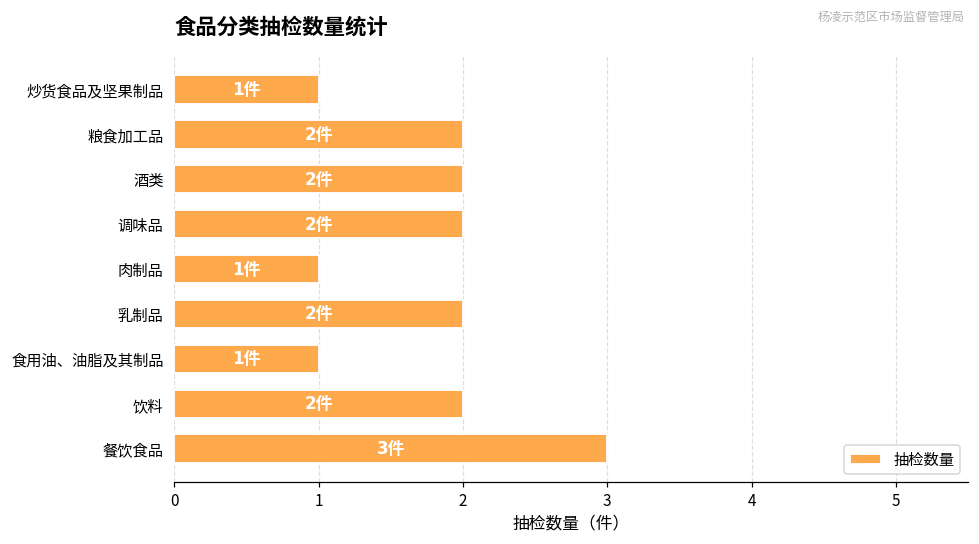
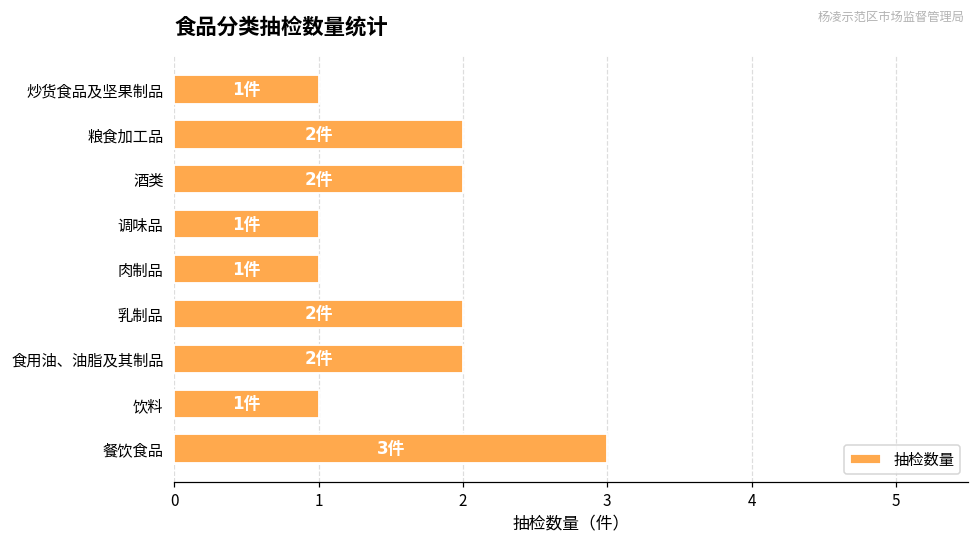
调味品: 2件 -> 1件
食用油、油脂及其制品: 1件 -> 2件
饮料: 2件 -> 1件
